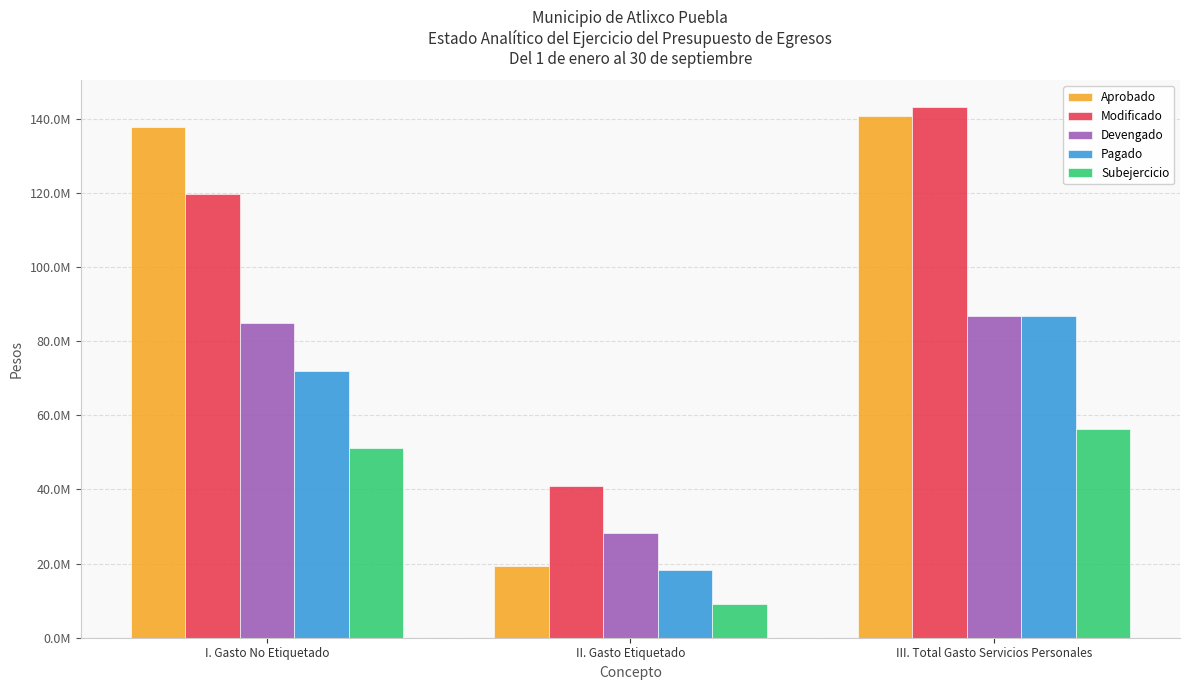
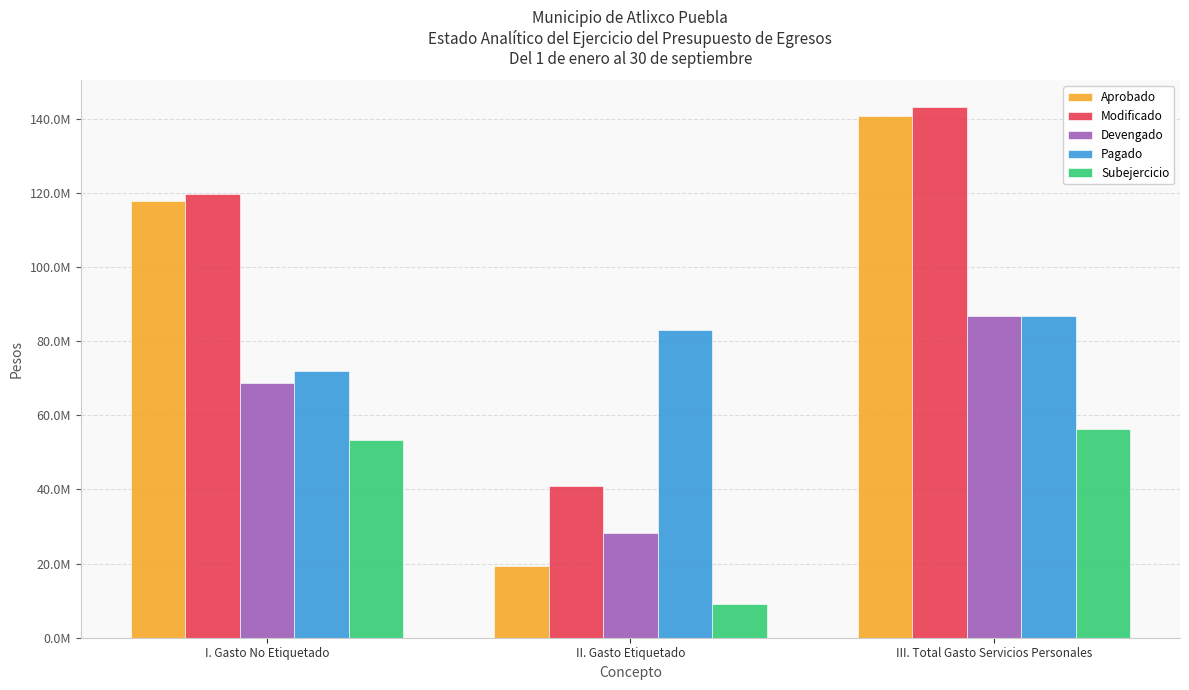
Aprobado, I. Gasto No Etiquetado: 138000000 -> 118000000
Devengado, I. Gasto No Etiquetado: 85000000 -> 69000000
Subejercicio, I. Gasto No Etiquetado: 51000000 -> 53000000
Pagado, II. Gasto Etiquetado: 18000000 -> 83000000
